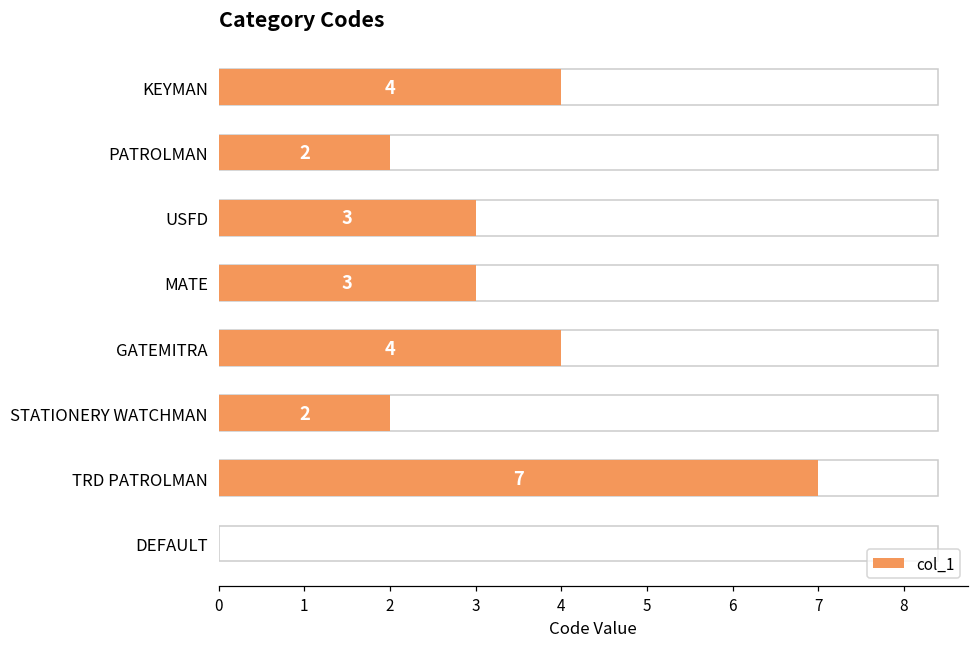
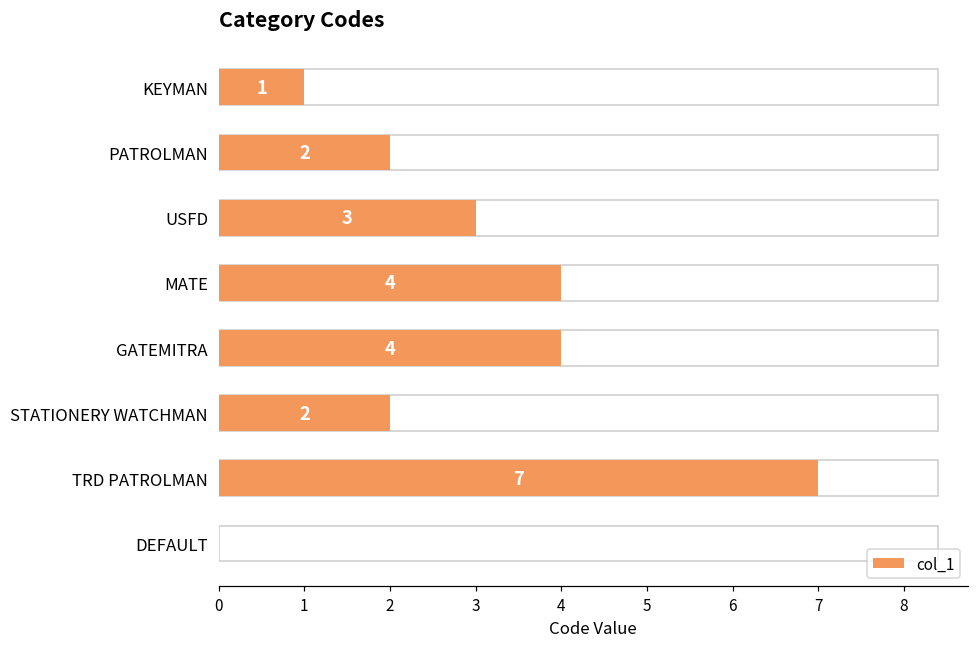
KEYMAN: 4 -> 1
MATE: 3 -> 4
